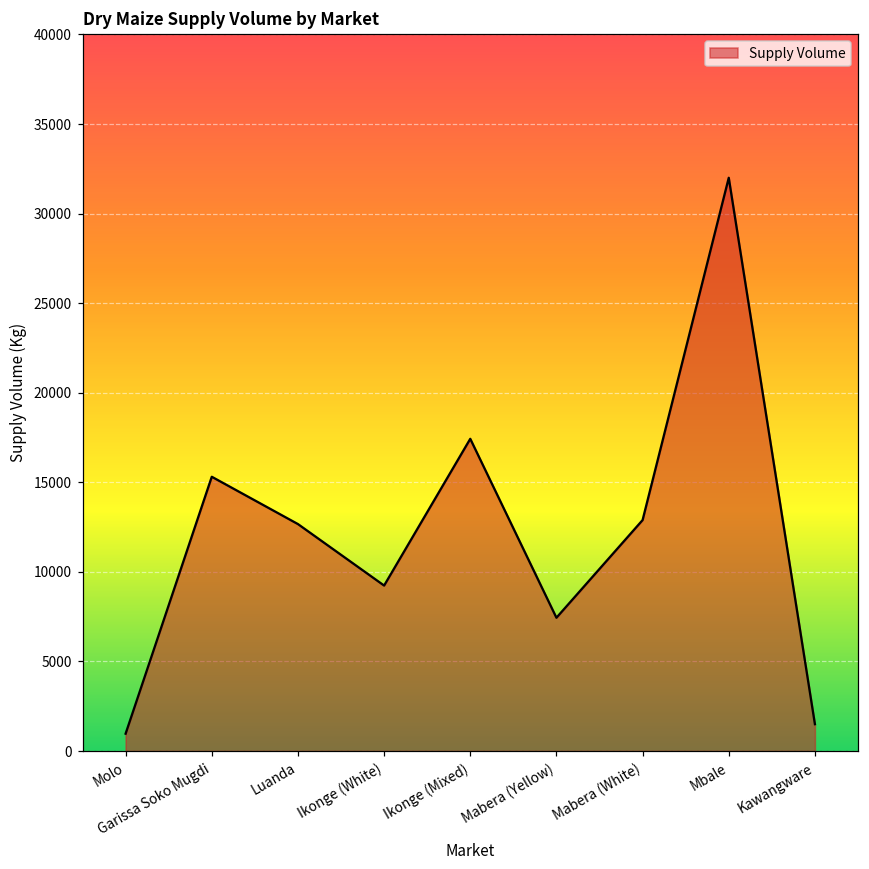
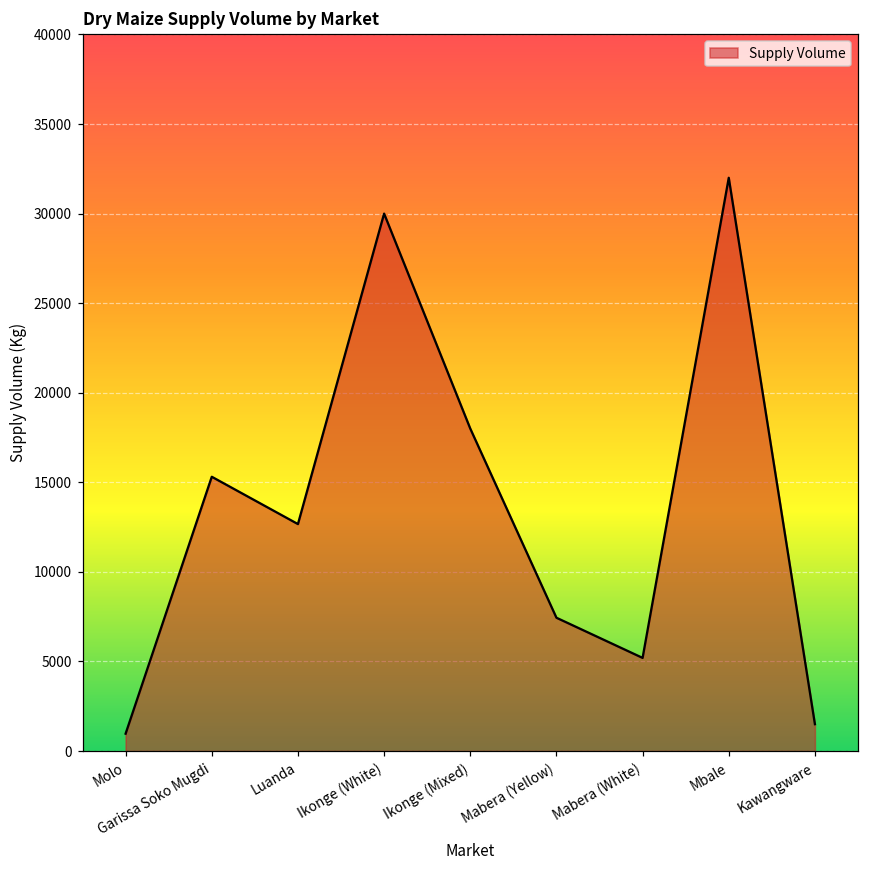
Ikonge (White): 9200 -> 30000
Ikonge (Mixed): 17400 -> 18000
Mabera (White): 12900 -> 5200
